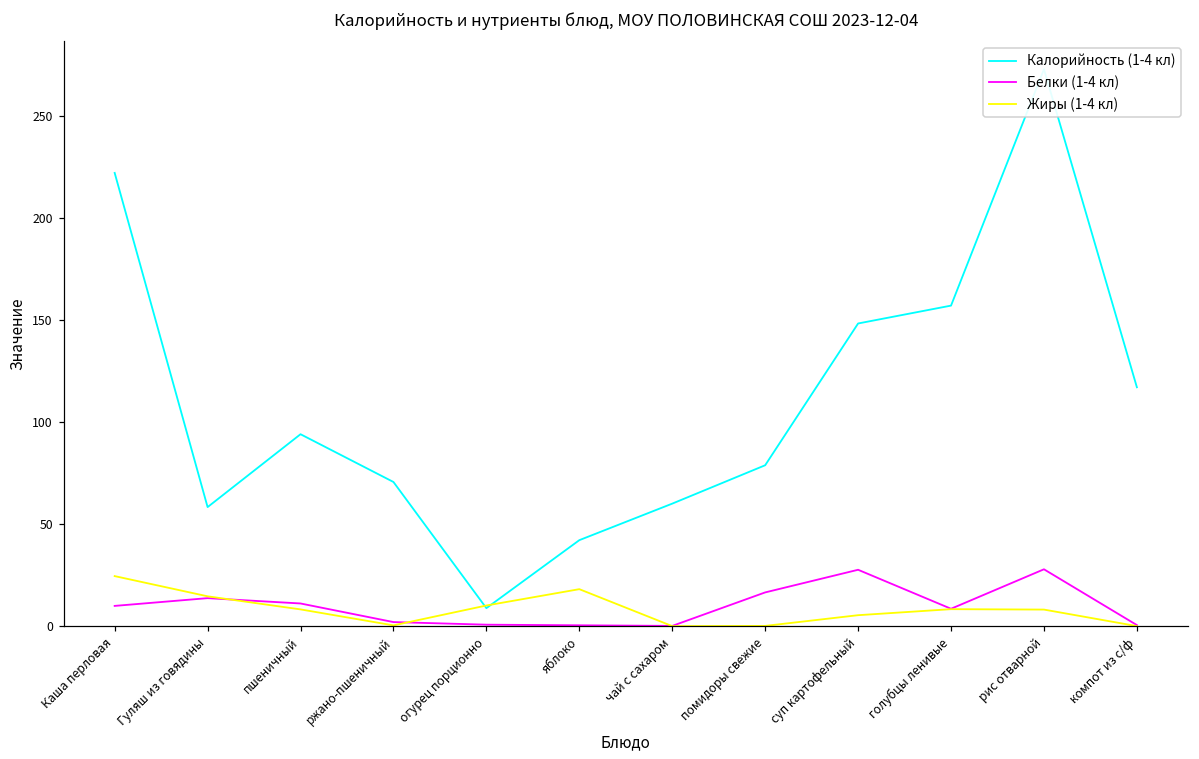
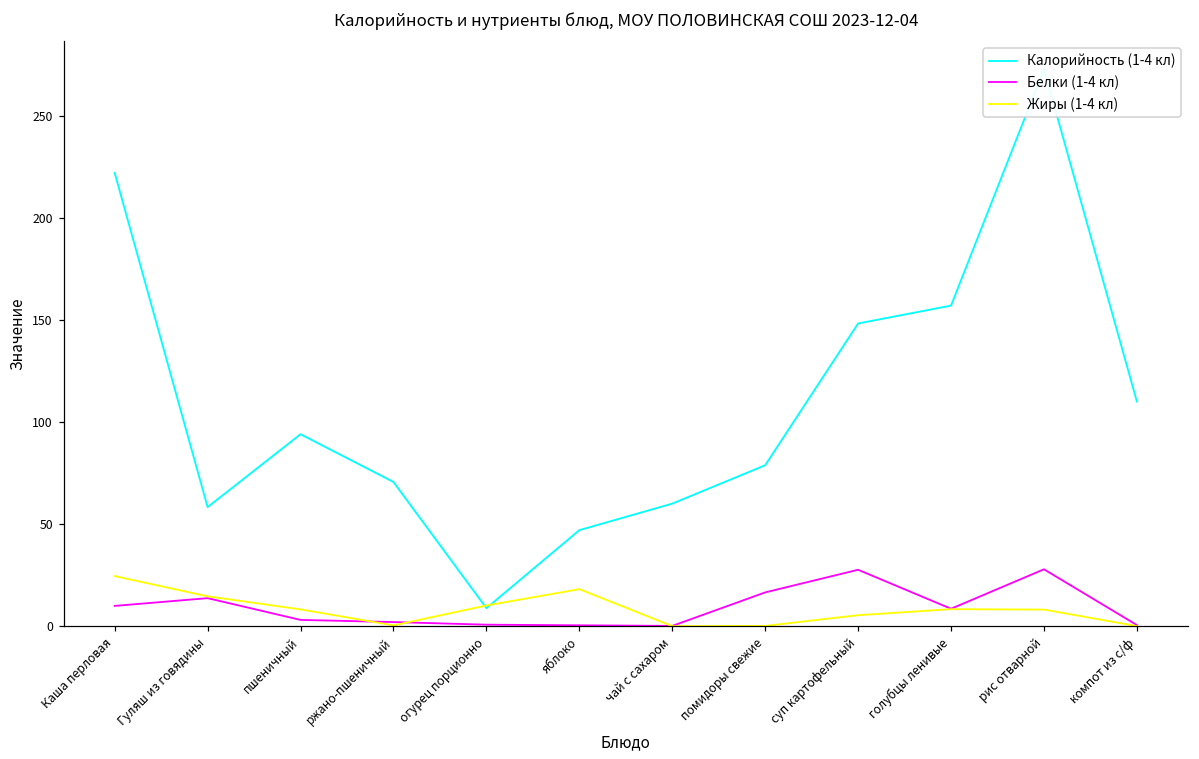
Белки (1-4 кл), пшеничный: 11 -> 3
Калорийность (1-4 кл), яблоко: 42 -> 47
Калорийность (1-4 кл), компот из с/ф: 117 -> 110
